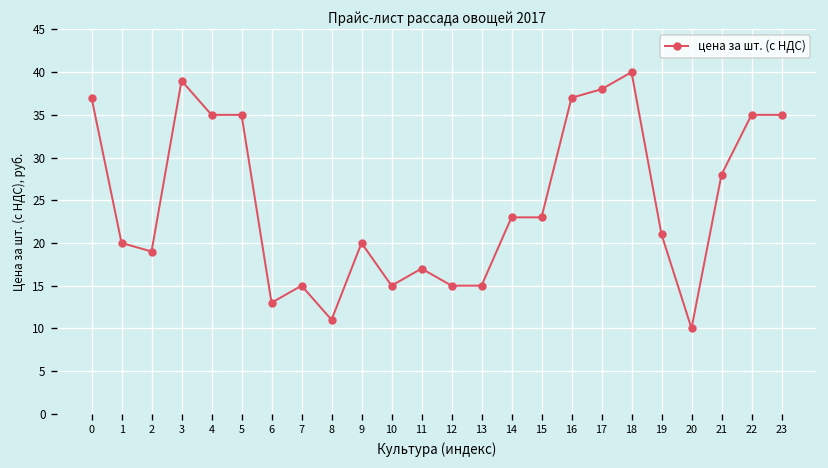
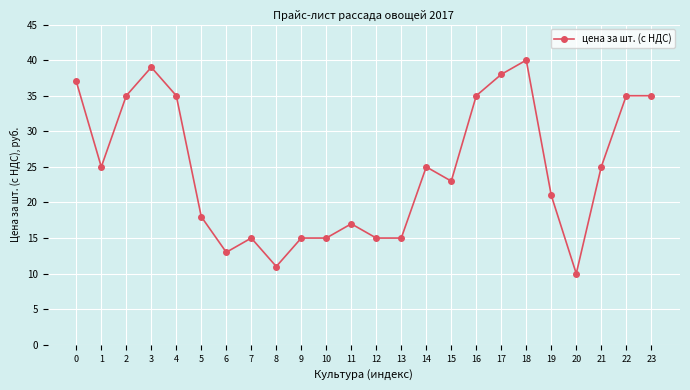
1: 20 -> 25
2: 19 -> 35
5: 35 -> 18
9: 20 -> 15
14: 23 -> 25
16: 37 -> 35
21: 28 -> 25
